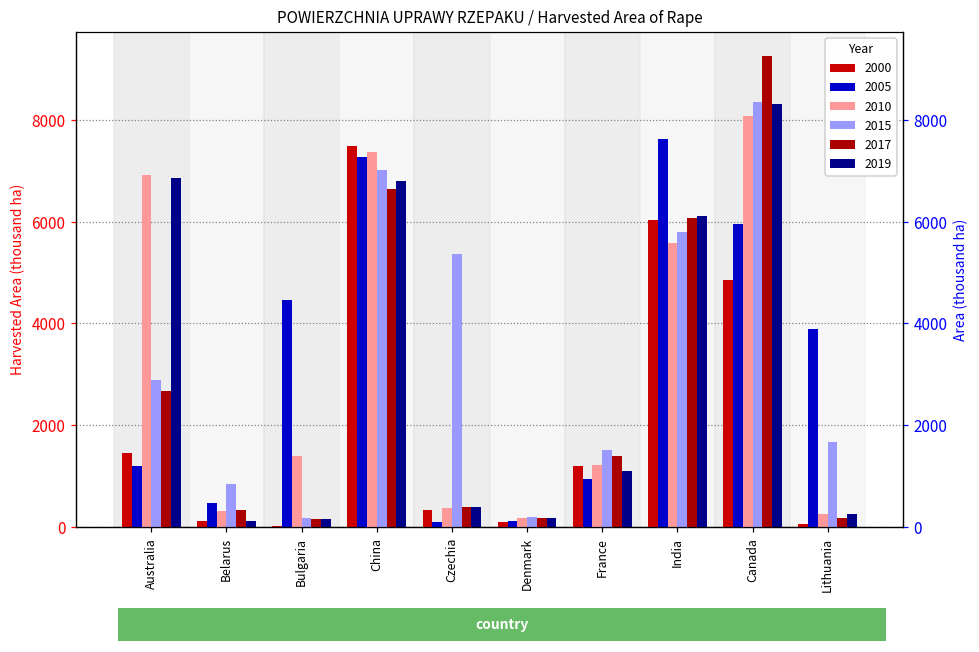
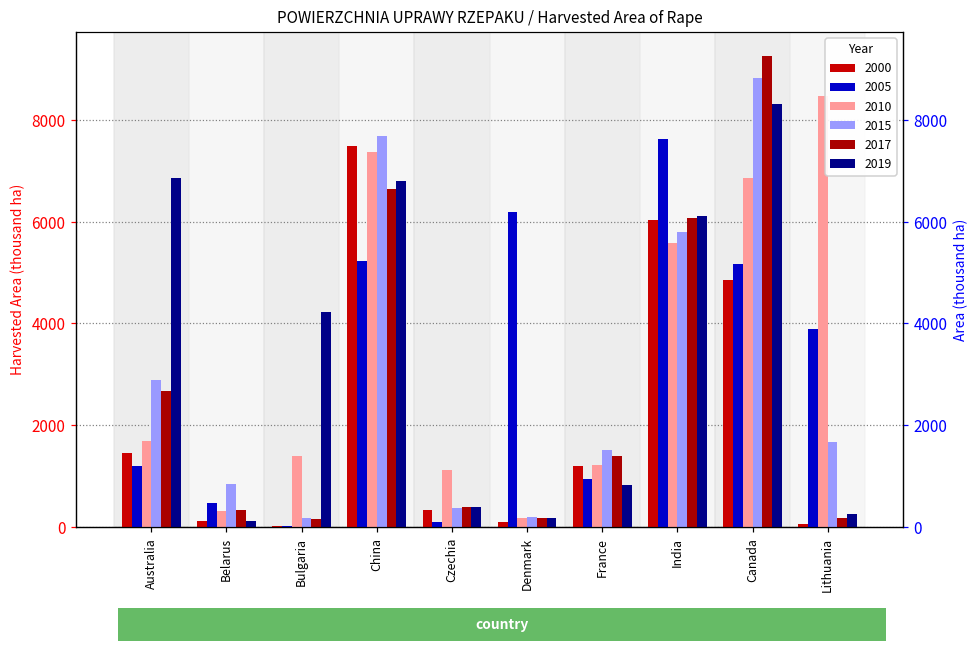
2010, Australia: 6900 -> 1700
2005, Bulgaria: 4500 -> 0
2019, Bulgaria: 200 -> 4200
2005, China: 7300 -> 5200
2015, China: 7000 -> 7700
2010, Czechia: 400 -> 1100
2015, Czechia: 5400 -> 400
2005, Denmark: 100 -> 6200
2019, France: 1100 -> 800
2005, Canada: 6000 -> 5200
2010, Canada: 8100 -> 6900
2015, Canada: 8400 -> 8800
2010, Lithuania: 300 -> 8500
